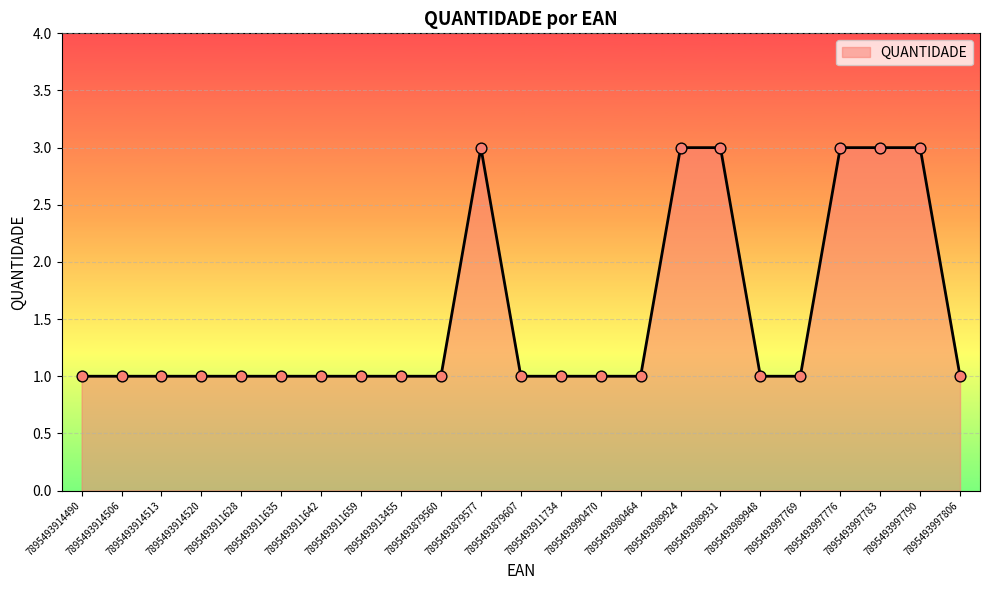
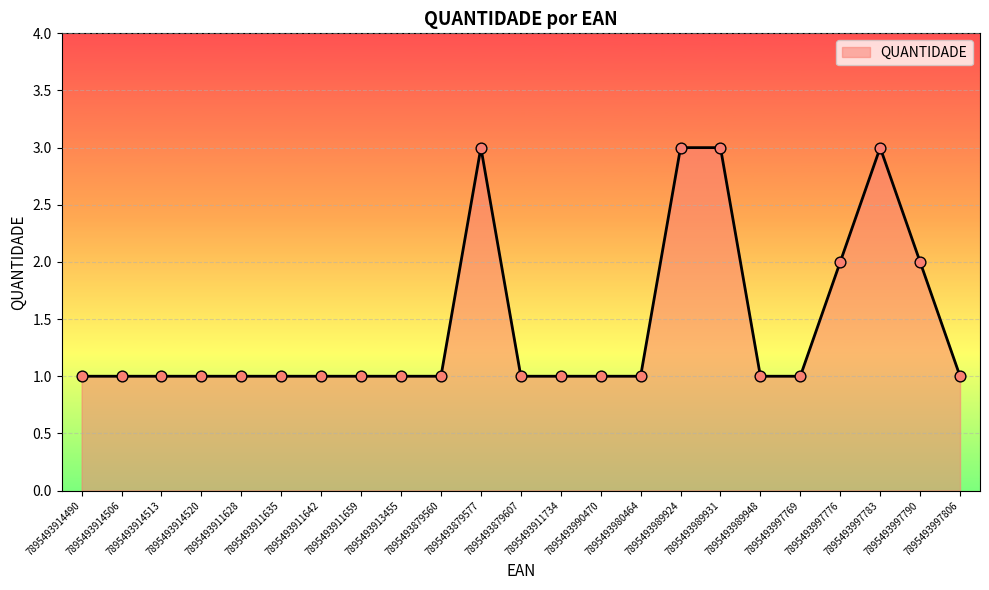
7895493997776: 3 -> 2
7895493997790: 3 -> 2
